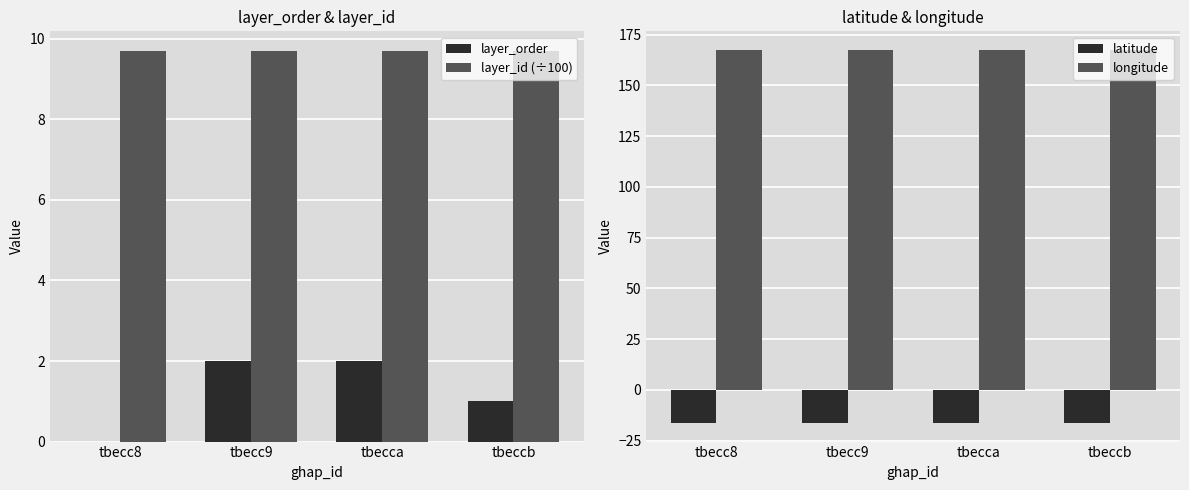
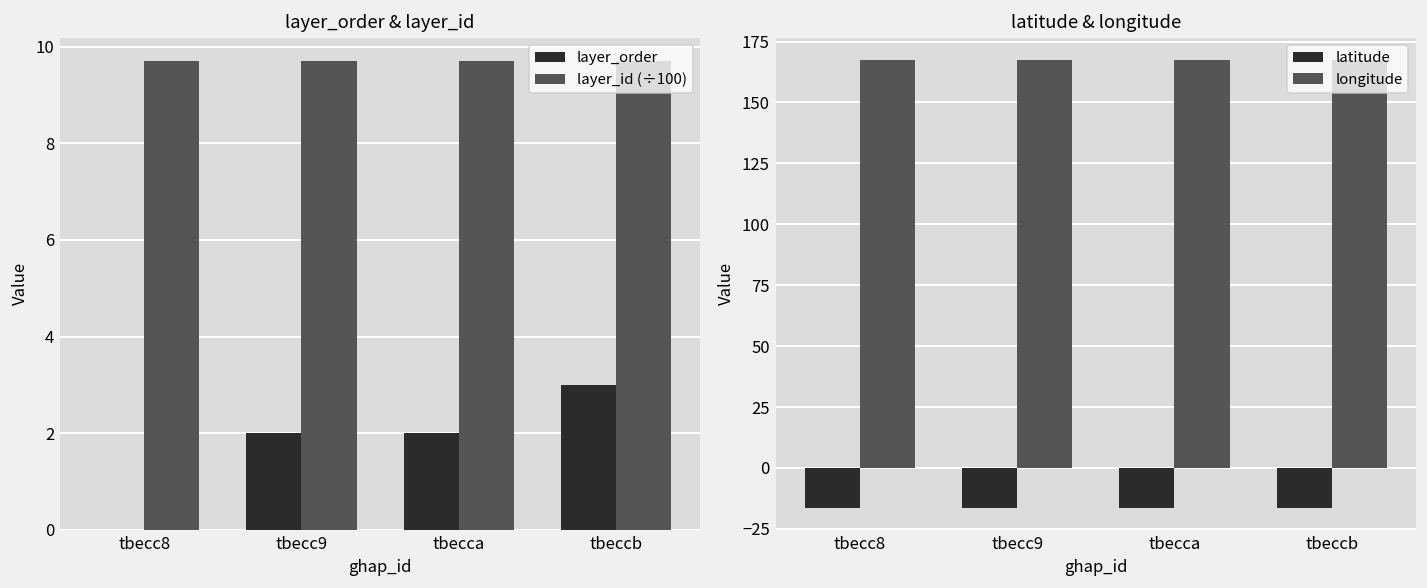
layer_order & layer_id, layer_order, tbeccb: 1 -> 3
